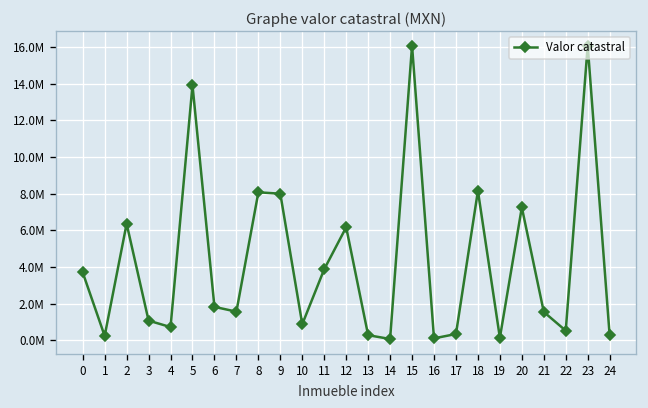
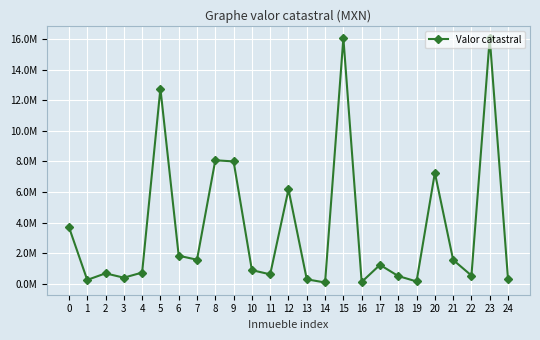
2: 6400000 -> 700000
3: 1100000 -> 400000
5: 13900000 -> 12800000
11: 3900000 -> 600000
17: 300000 -> 1200000
18: 8200000 -> 500000
